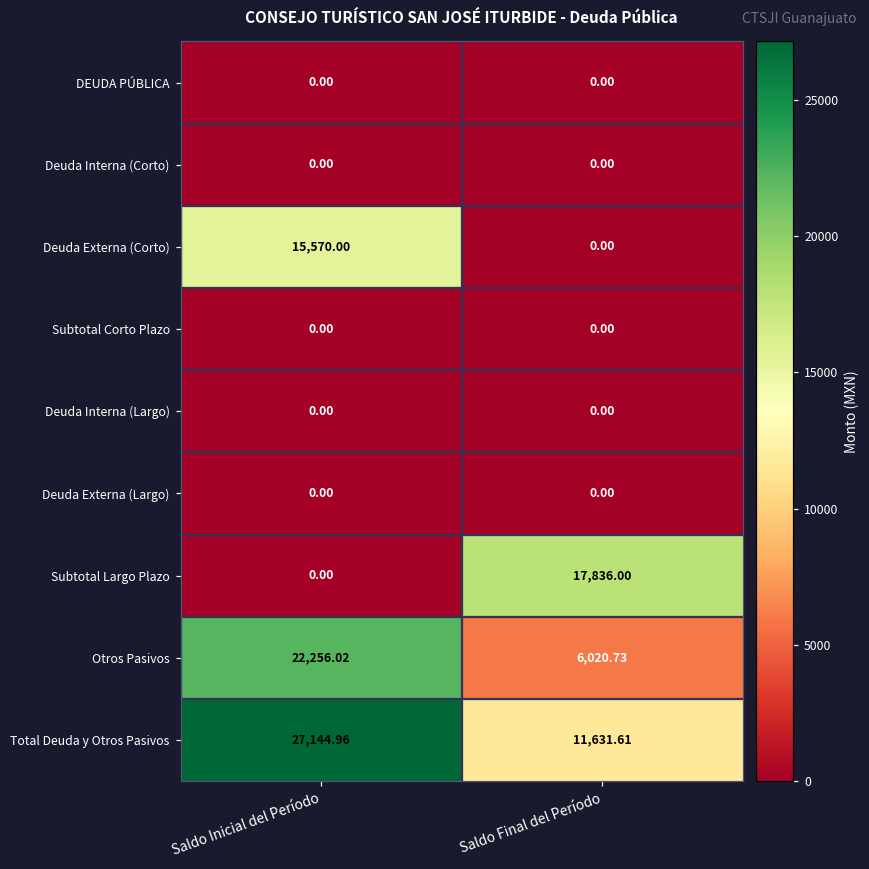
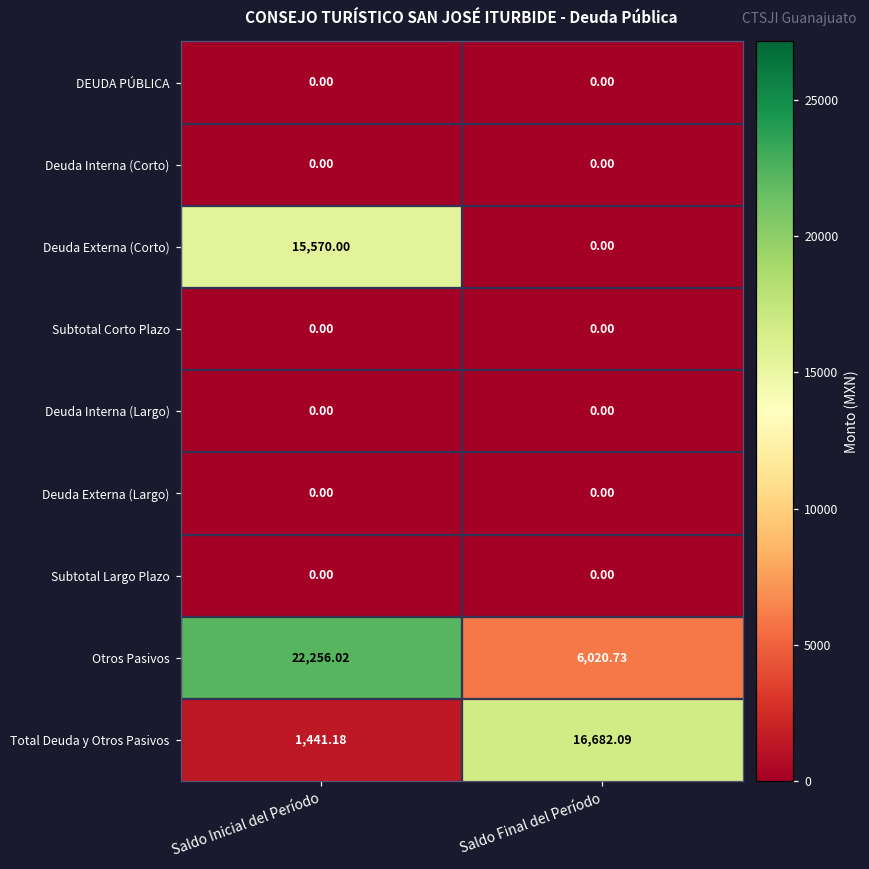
Subtotal Largo Plazo, Saldo Final del Período: 17,836.00 -> 0.00
Total Deuda y Otros Pasivos, Saldo Inicial del Período: 27,144.96 -> 1,441.18
Total Deuda y Otros Pasivos, Saldo Final del Período: 11,631.61 -> 16,682.09
